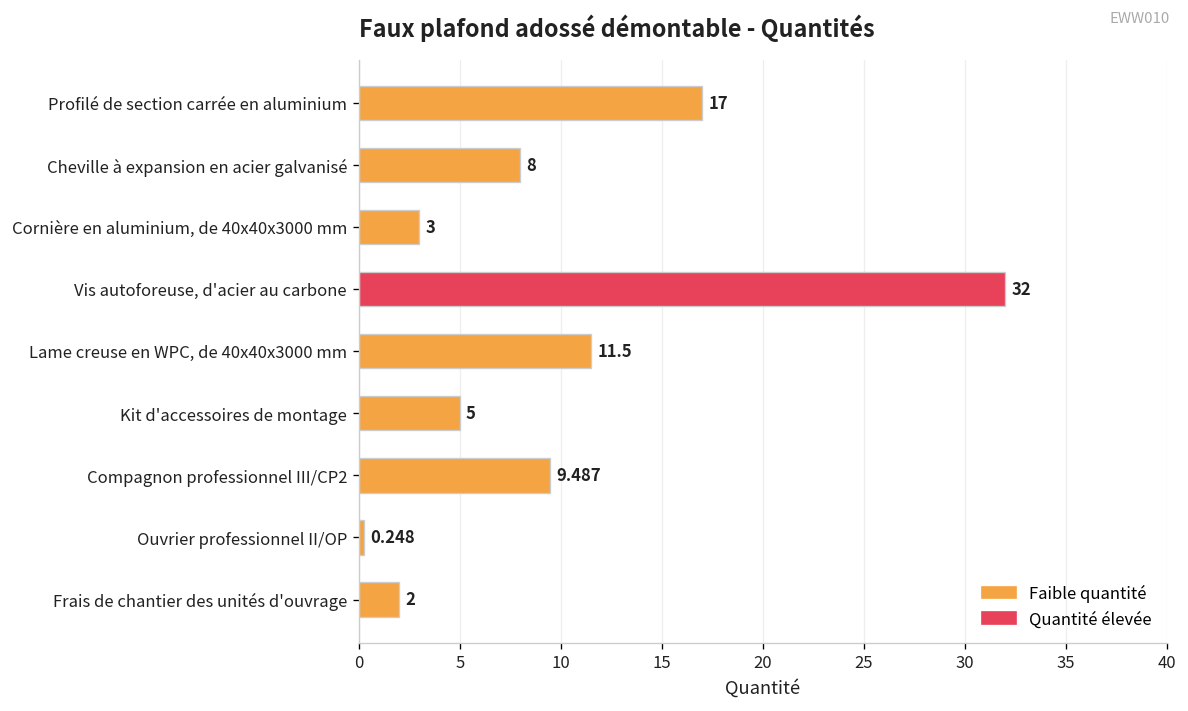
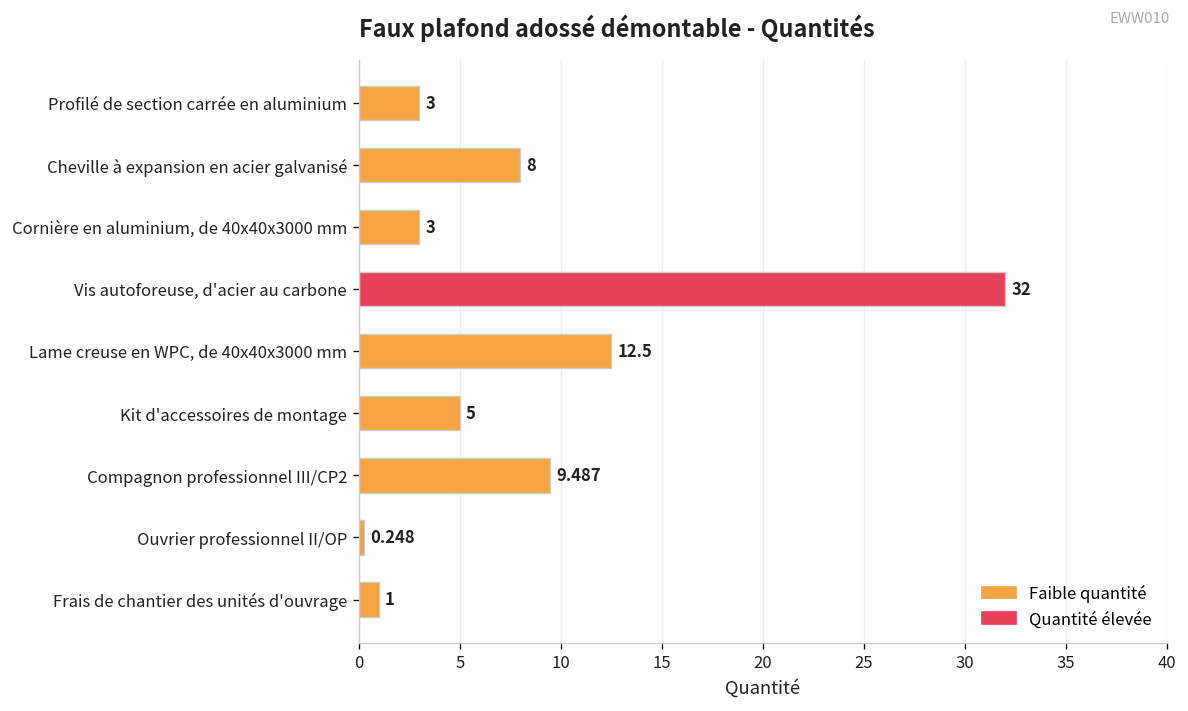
Profilé de section carrée en aluminium: 17 -> 3
Lame creuse en WPC, de 40x40x3000 mm: 11.5 -> 12.5
Frais de chantier des unités d'ouvrage: 2 -> 1
